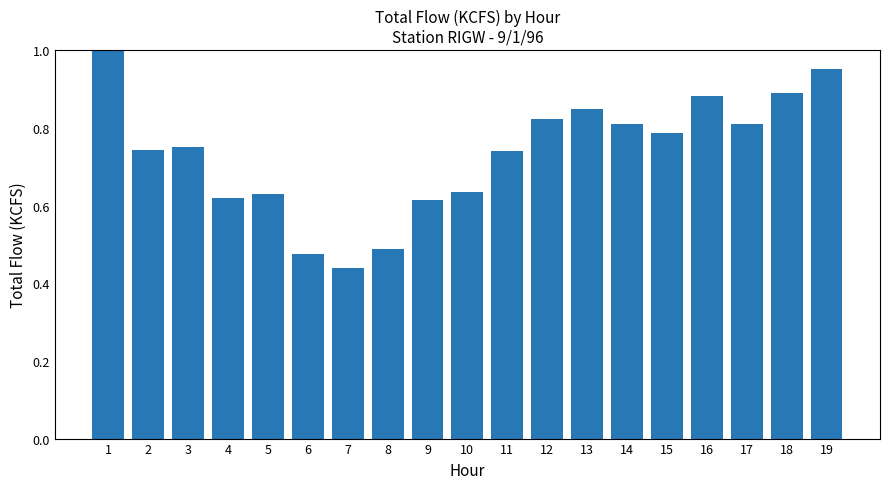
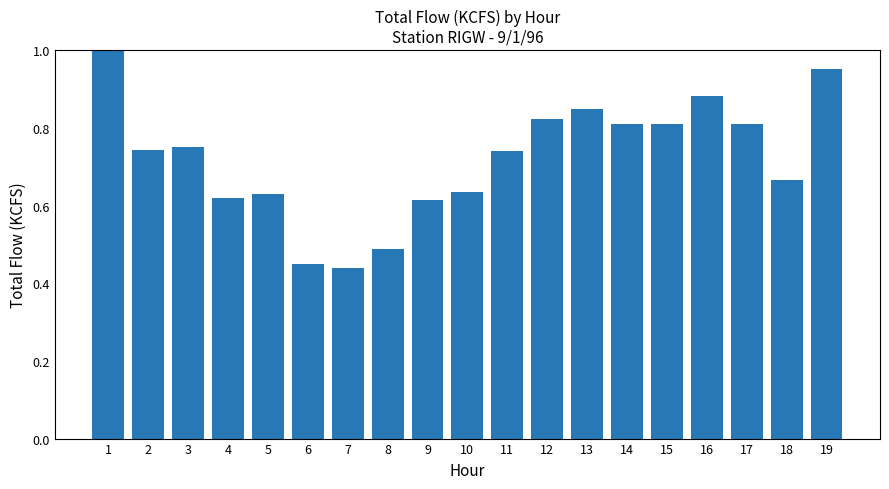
6: 0.47 -> 0.45
15: 0.79 -> 0.81
18: 0.89 -> 0.67
